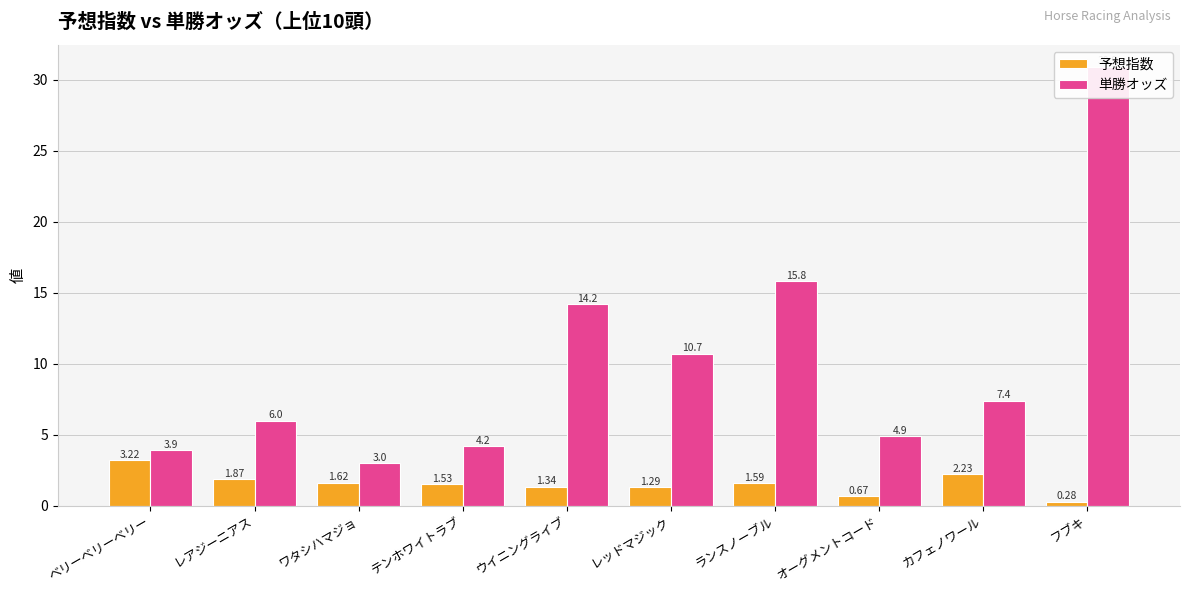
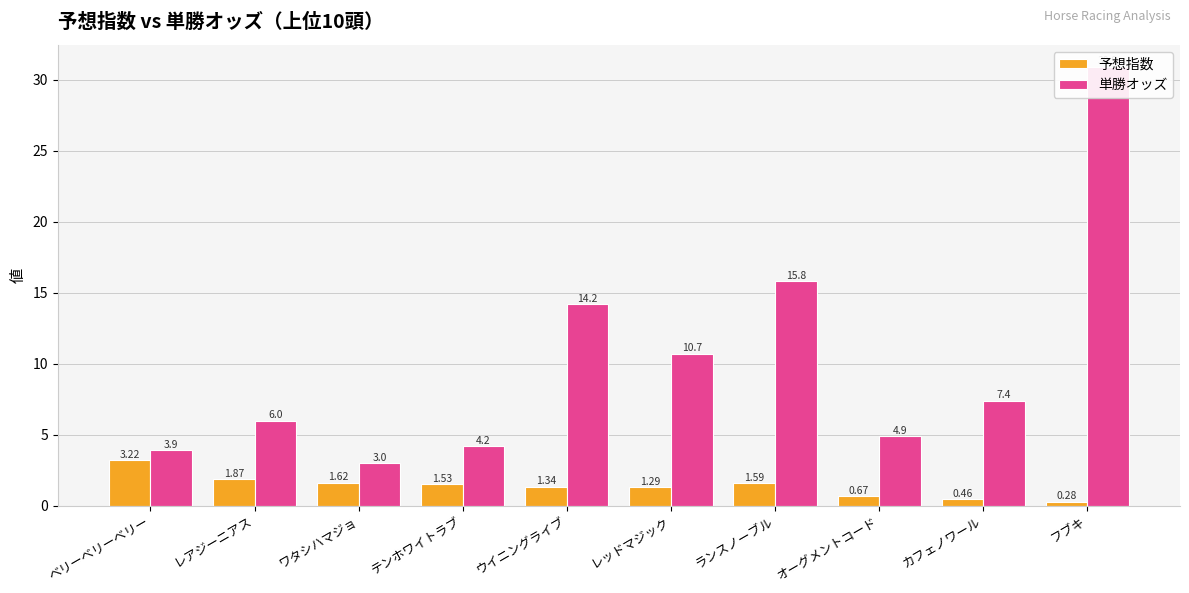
予想指数, カフェノワール: 2.23 -> 0.46
